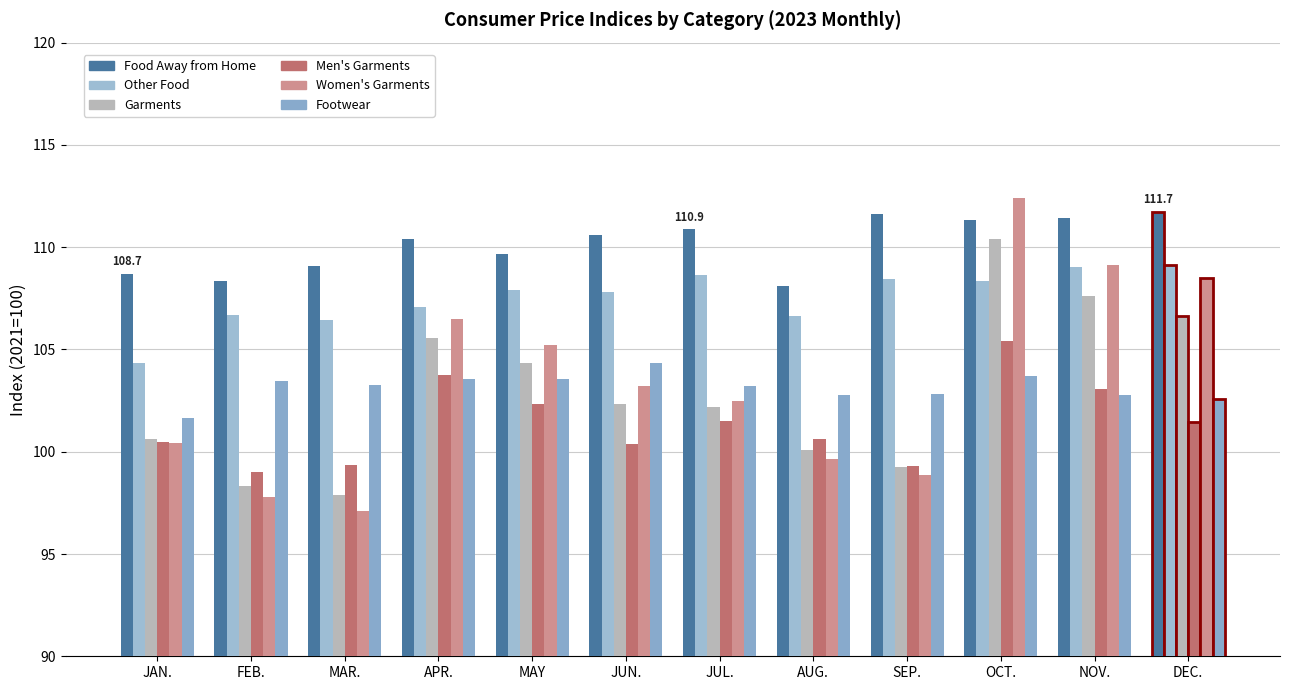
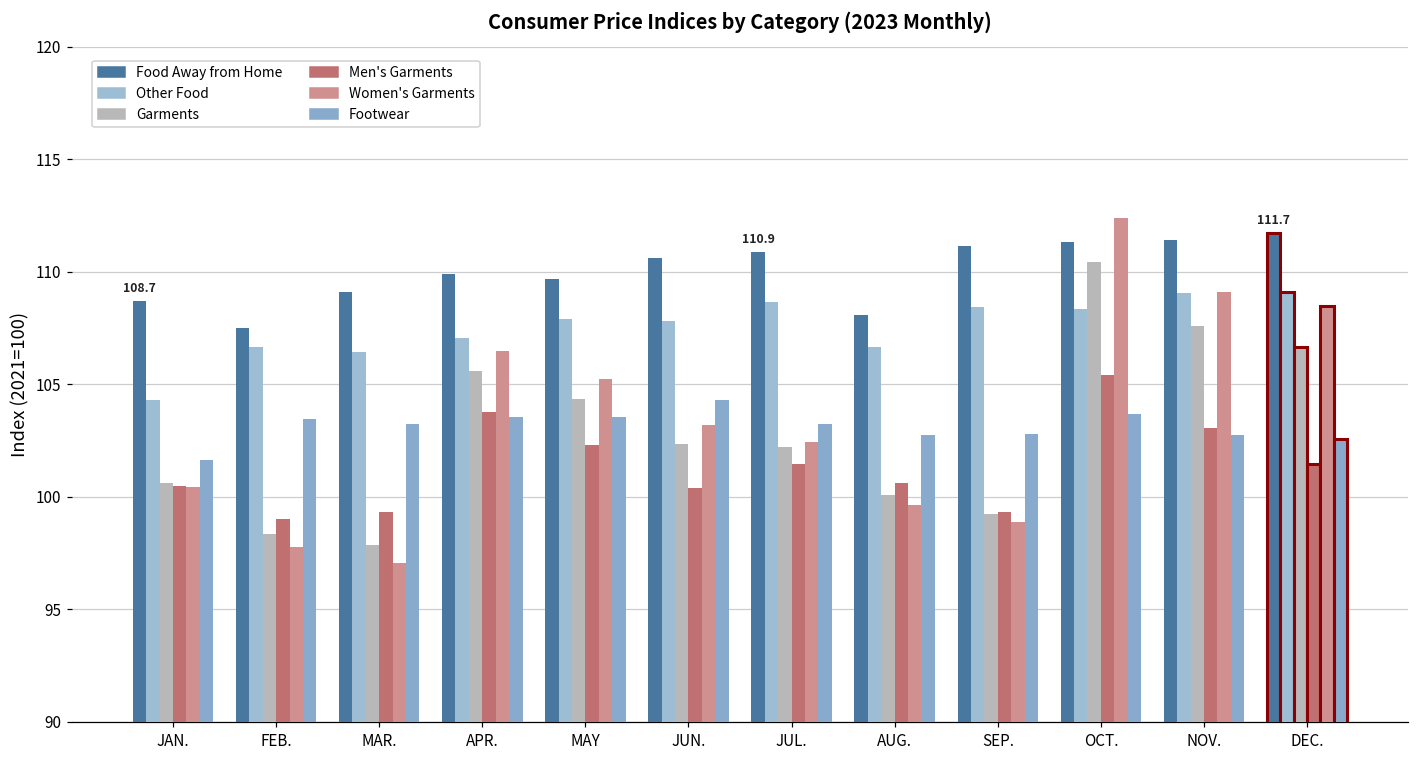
Food Away from Home, FEB.: 108.4 -> 107.5
Food Away from Home, APR.: 110.4 -> 109.9
Food Away from Home, SEP.: 111.6 -> 111.2
